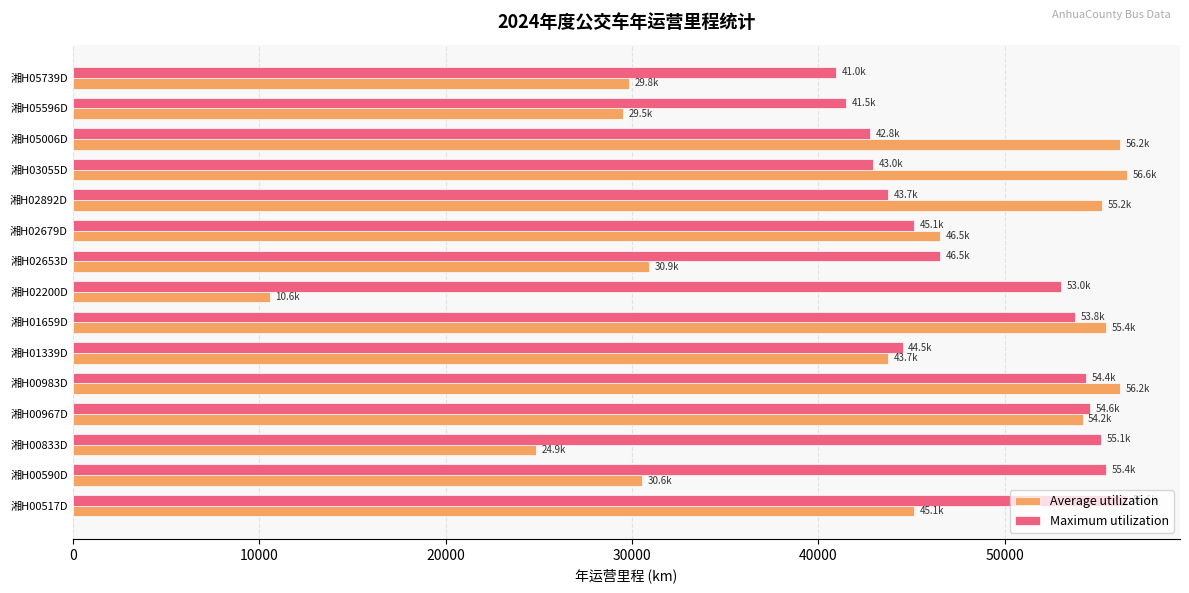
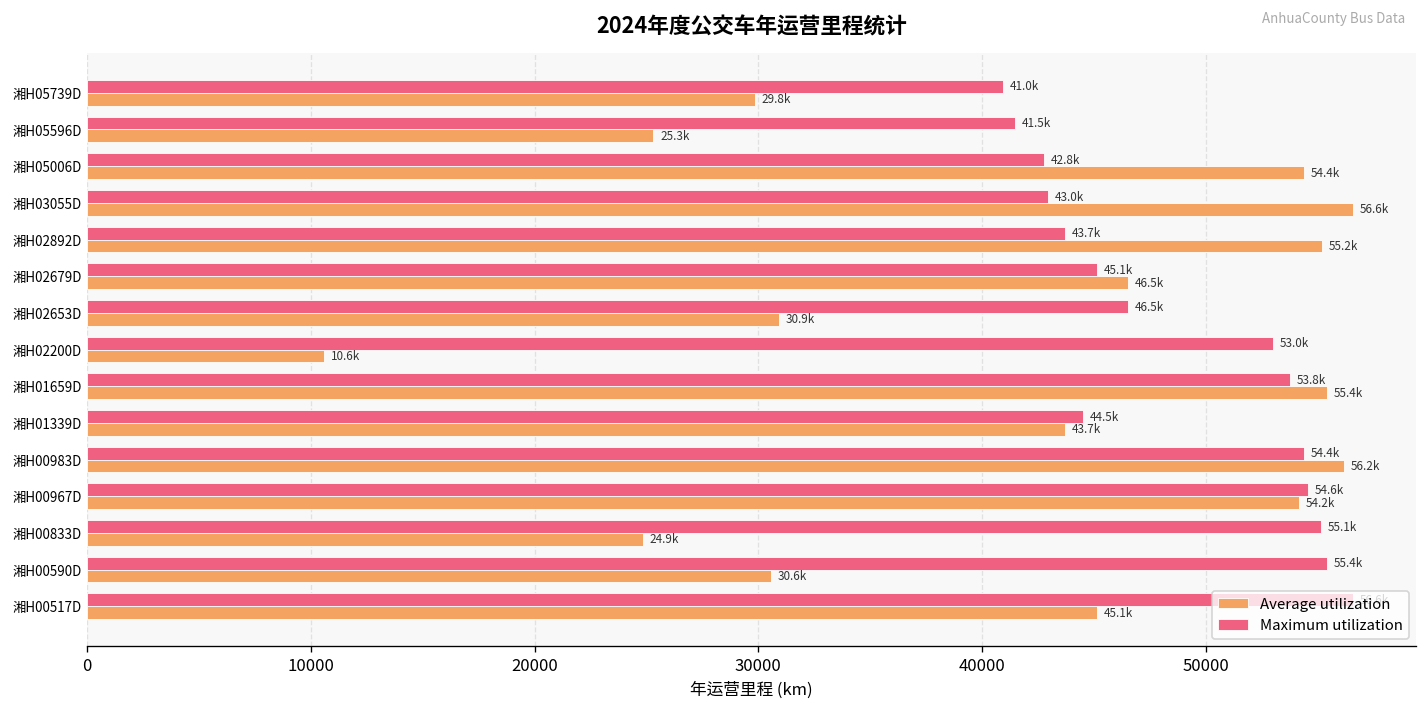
Average utilization, 湘H05596D: 29.5k -> 25.3k
Average utilization, 湘H05006D: 56.2k -> 54.4k
